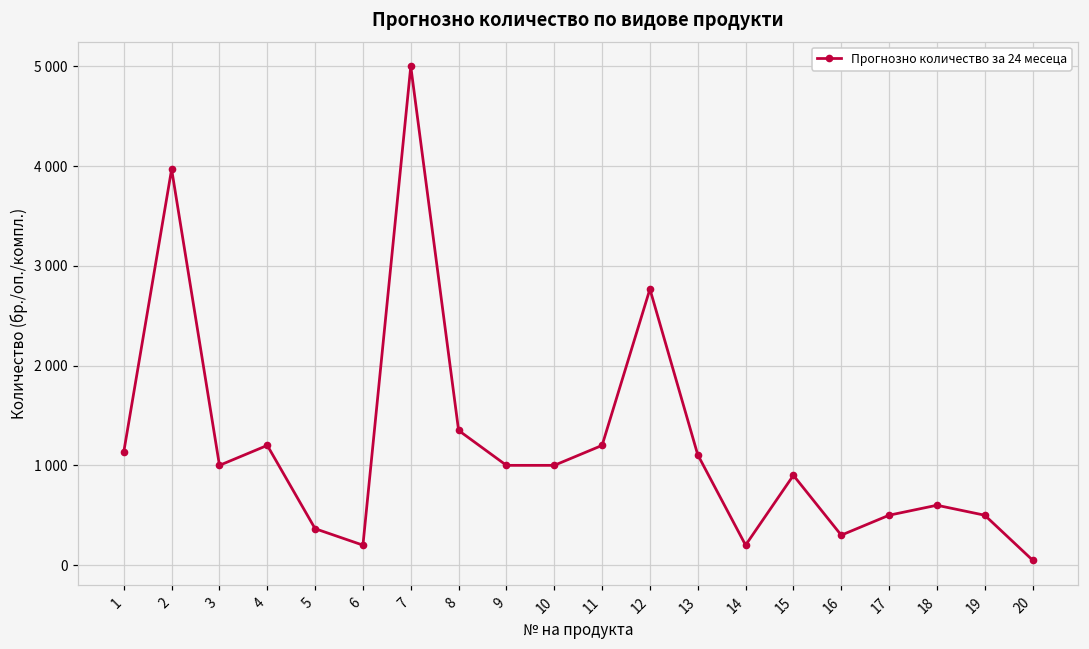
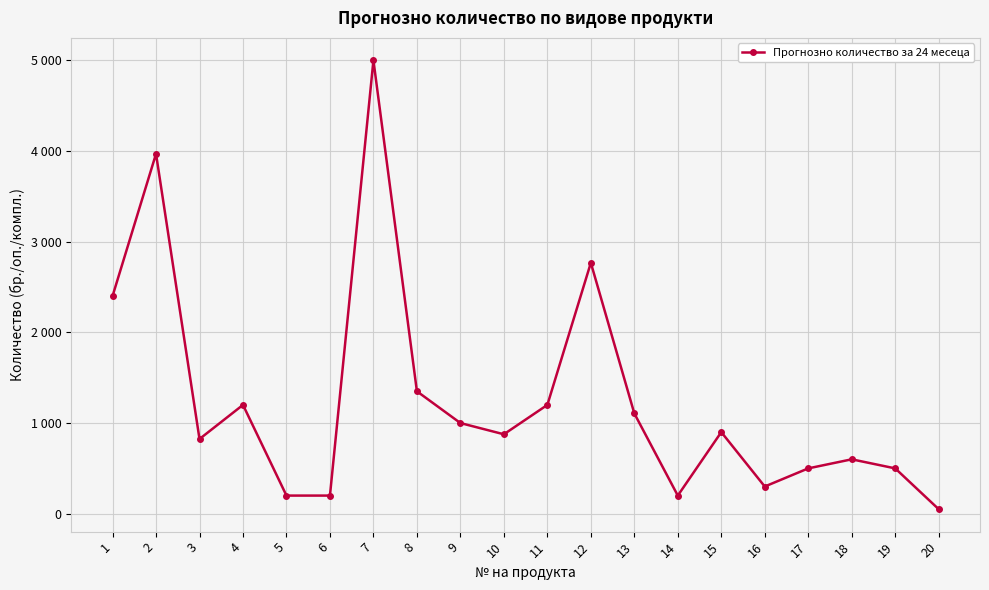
1: 1100 -> 2400
3: 1000 -> 800
5: 400 -> 200
10: 1000 -> 900
